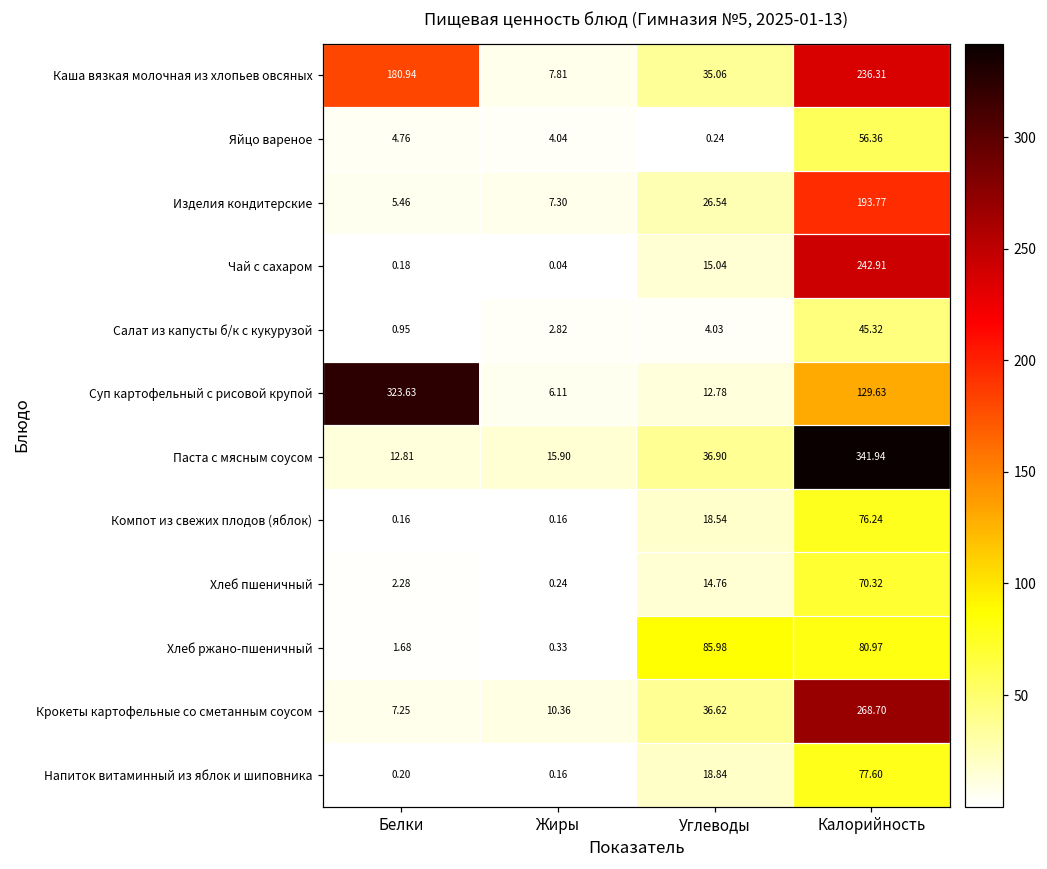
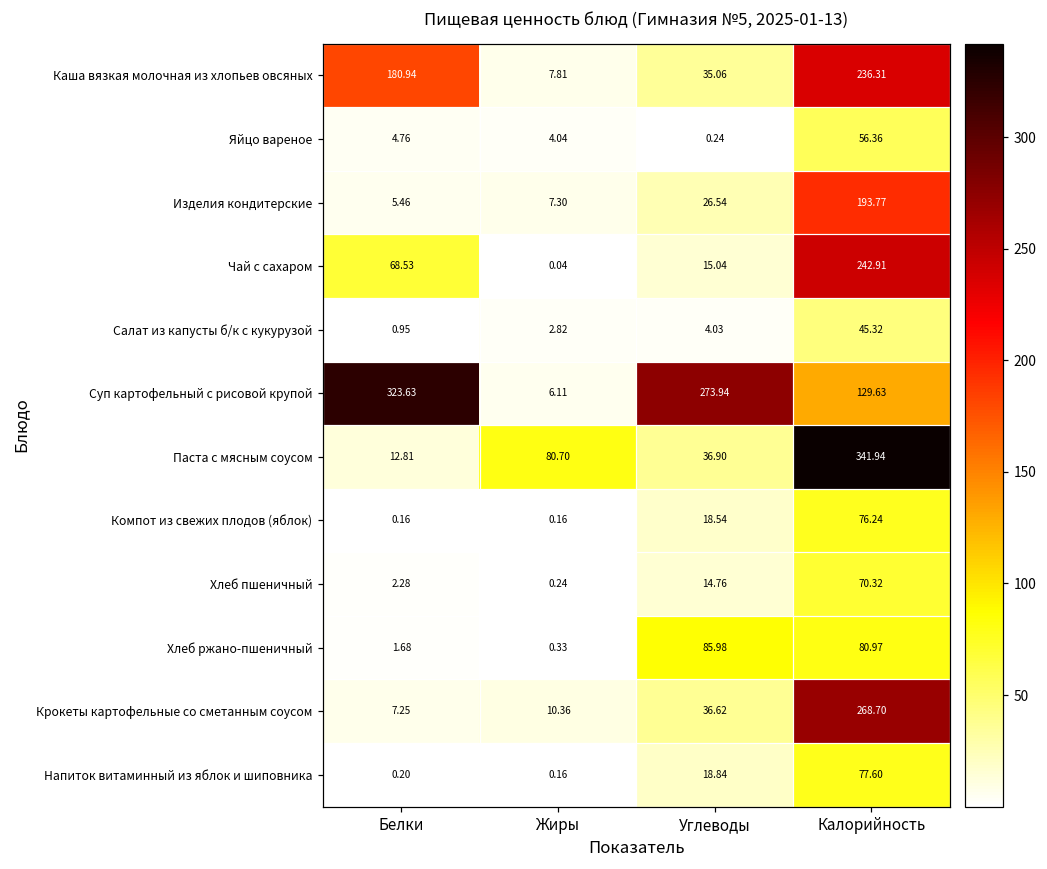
Чай с сахаром, Белки: 0.18 -> 68.53
Суп картофельный с рисовой крупой, Углеводы: 12.78 -> 273.94
Паста с мясным соусом, Жиры: 15.90 -> 80.70
